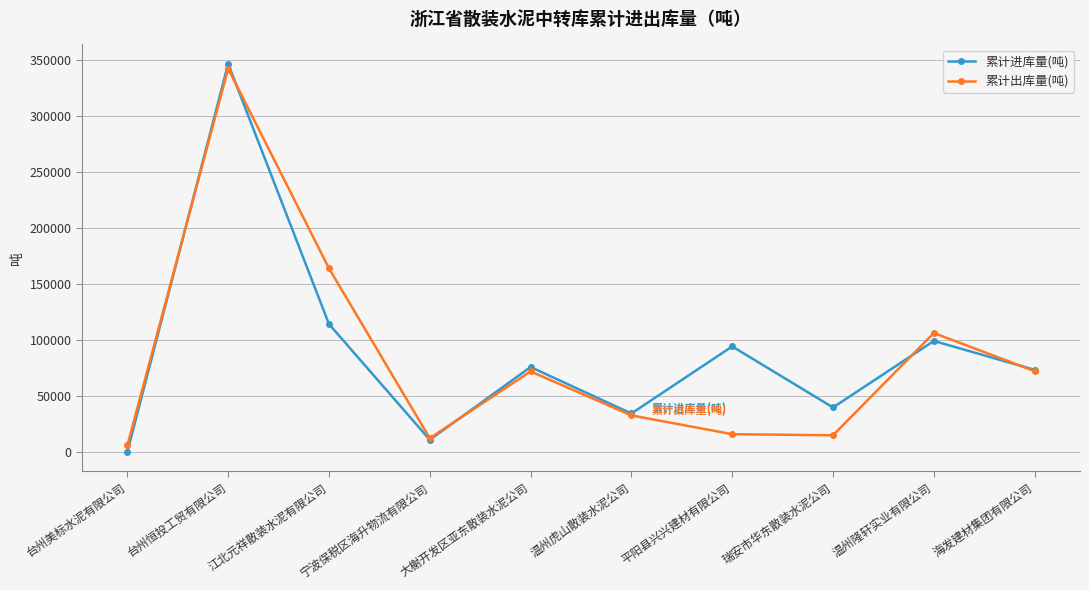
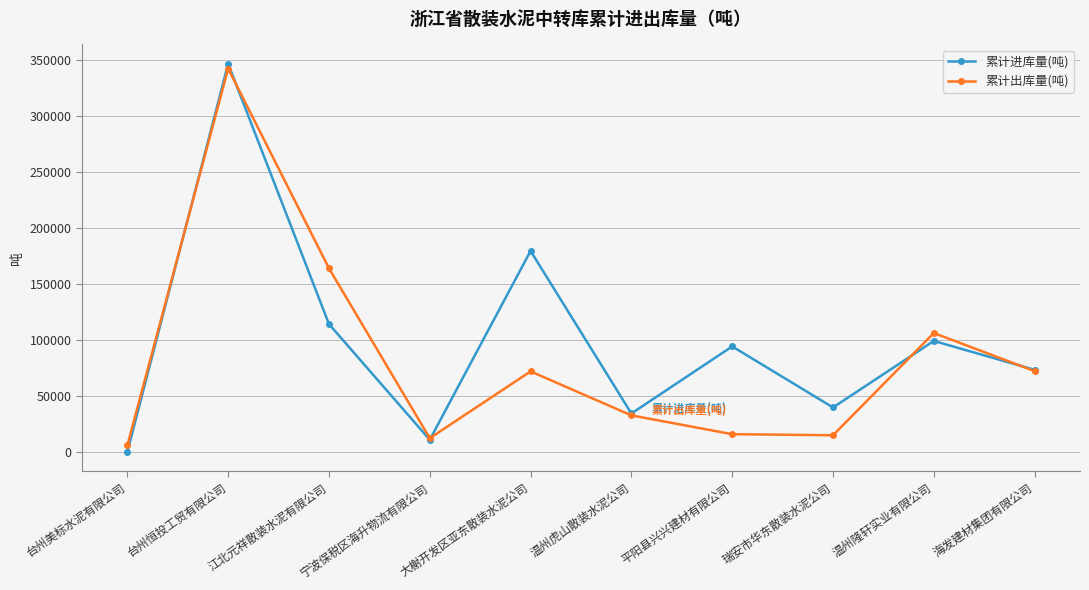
累计进库量(吨), 大榭开发区亚东散装水泥公司: 76000 -> 180000
